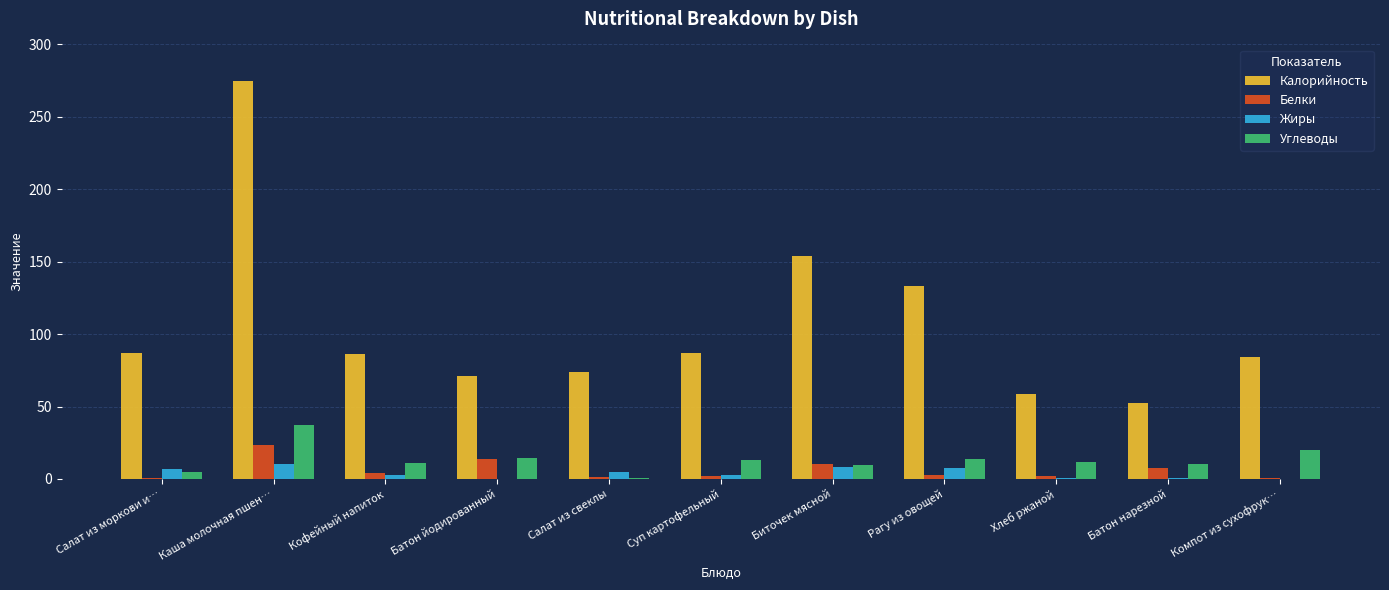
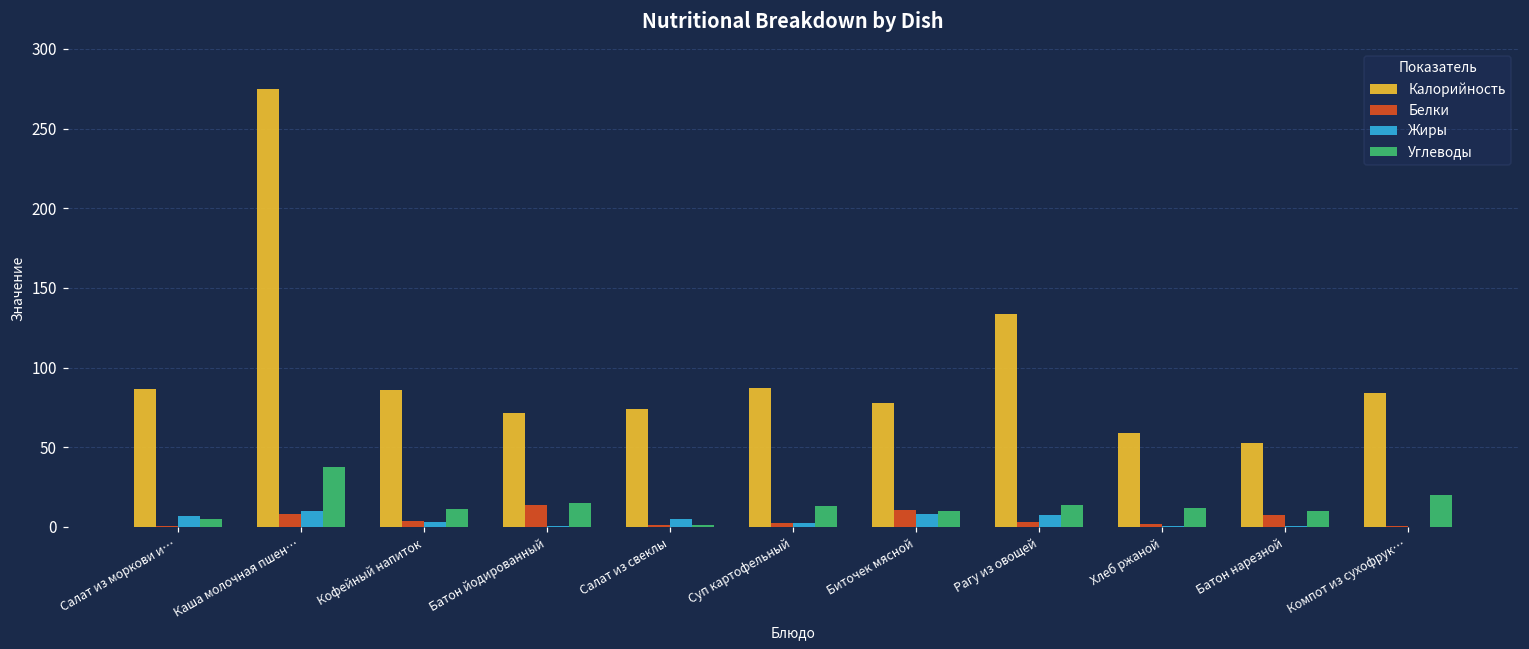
Белки, Каша молочная пшен…: 24 -> 8
Калорийность, Биточек мясной: 154 -> 78
